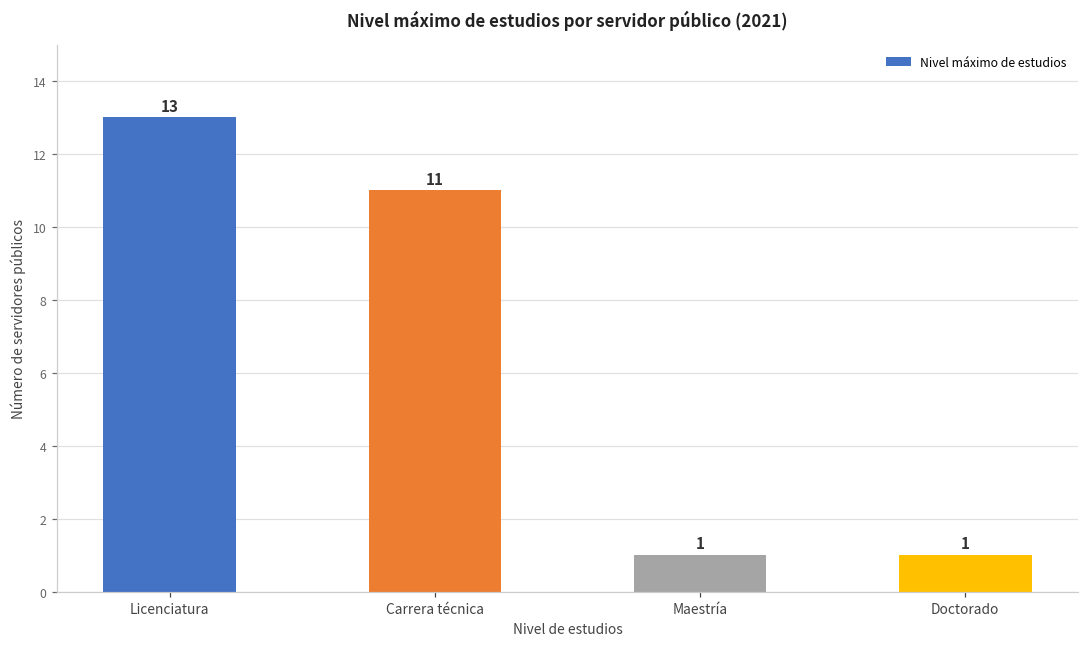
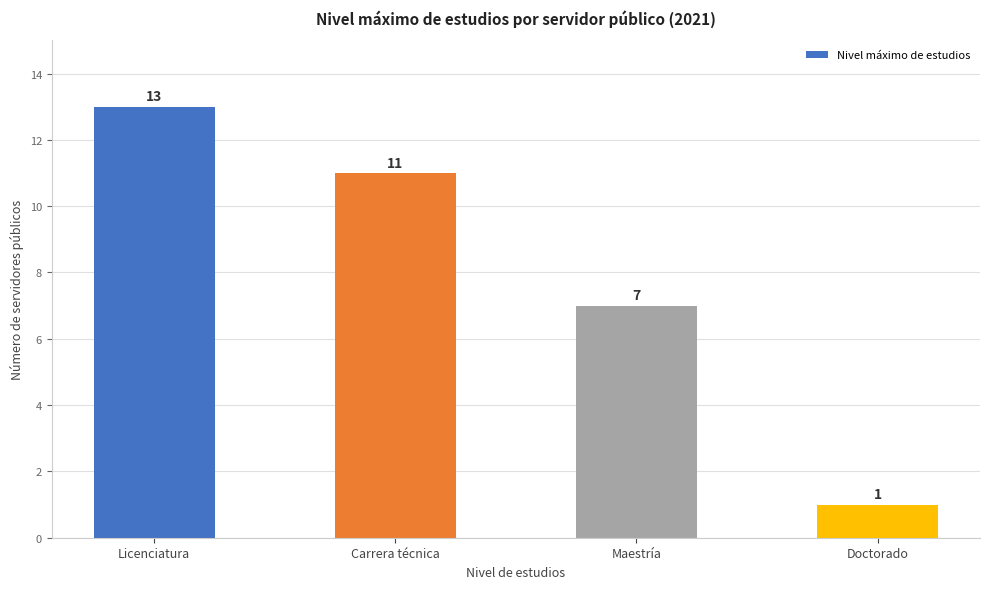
Maestría: 1 -> 7
